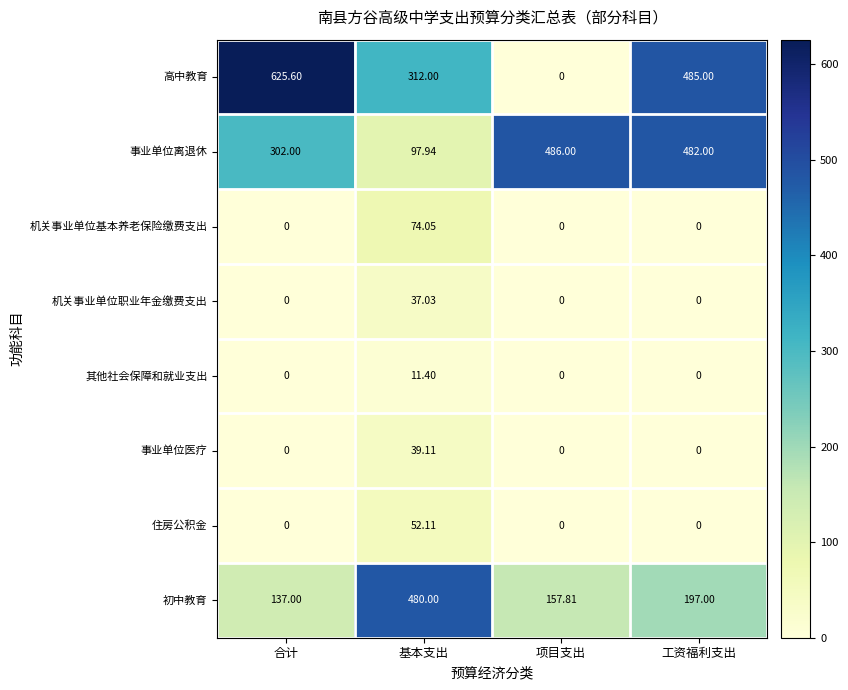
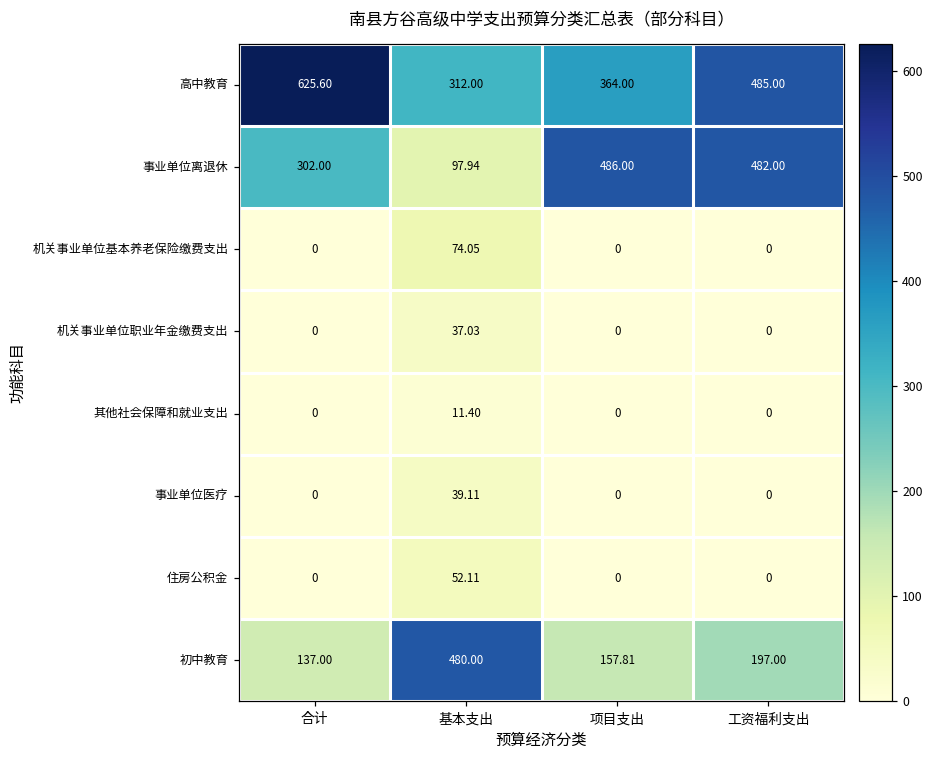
高中教育, 项目支出: 0 -> 364.00
